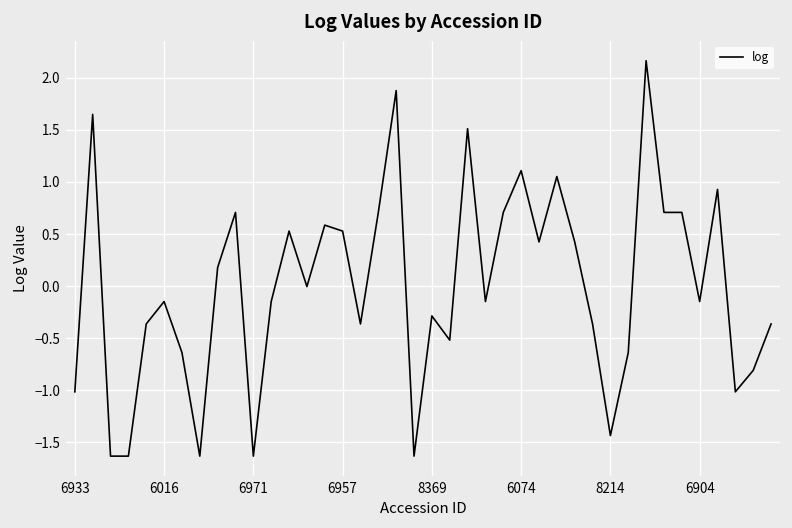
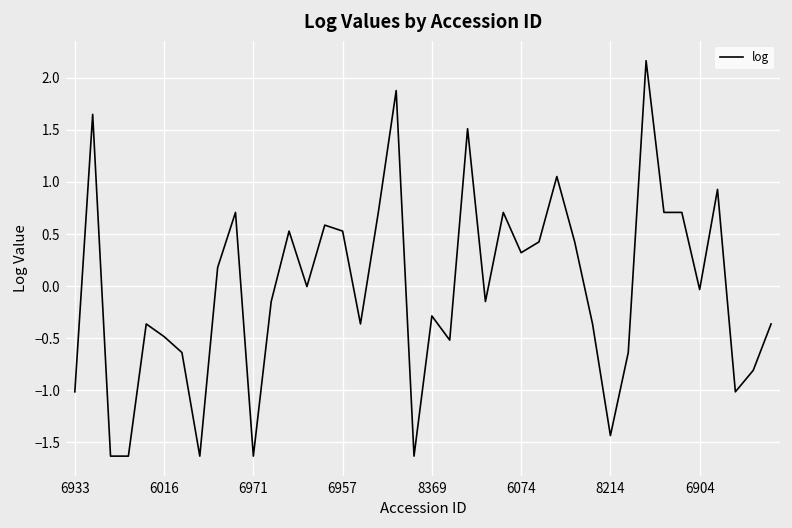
6016: -0.1 -> -0.5
6074: 1.1 -> 0.3
6904: -0.1 -> 0.0
